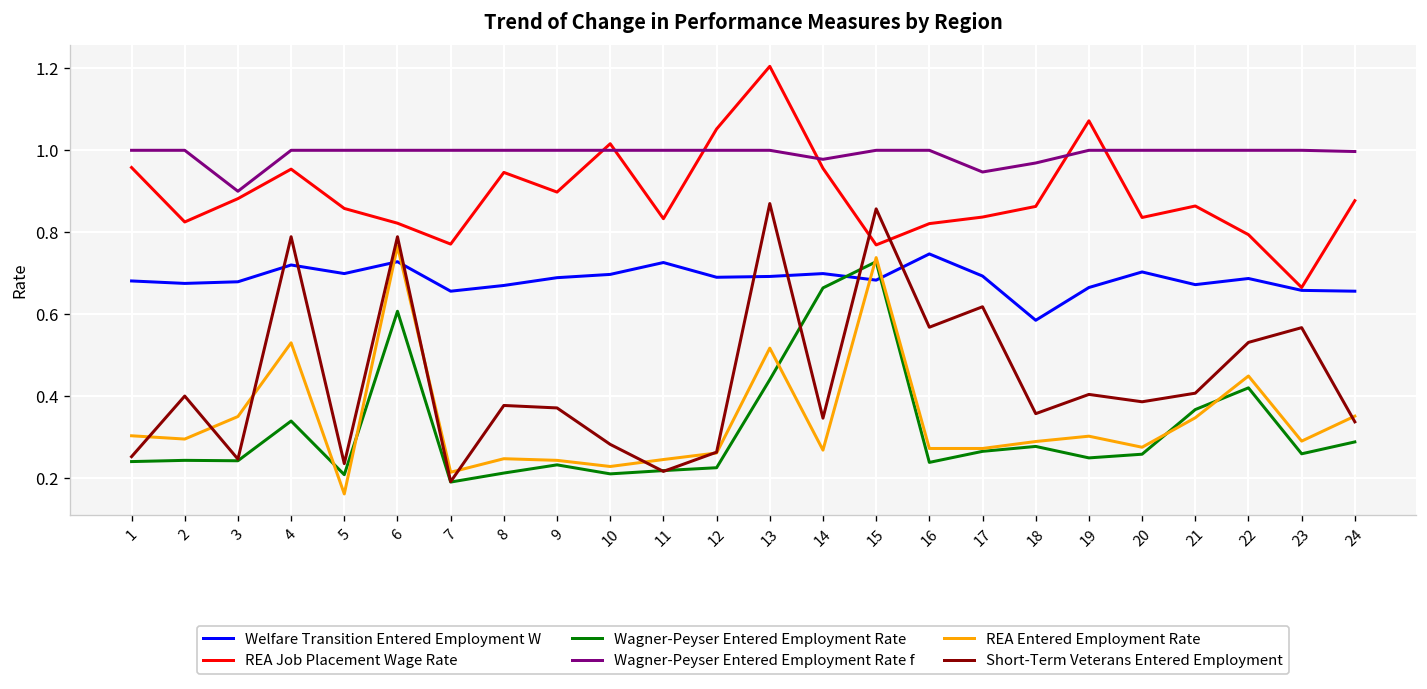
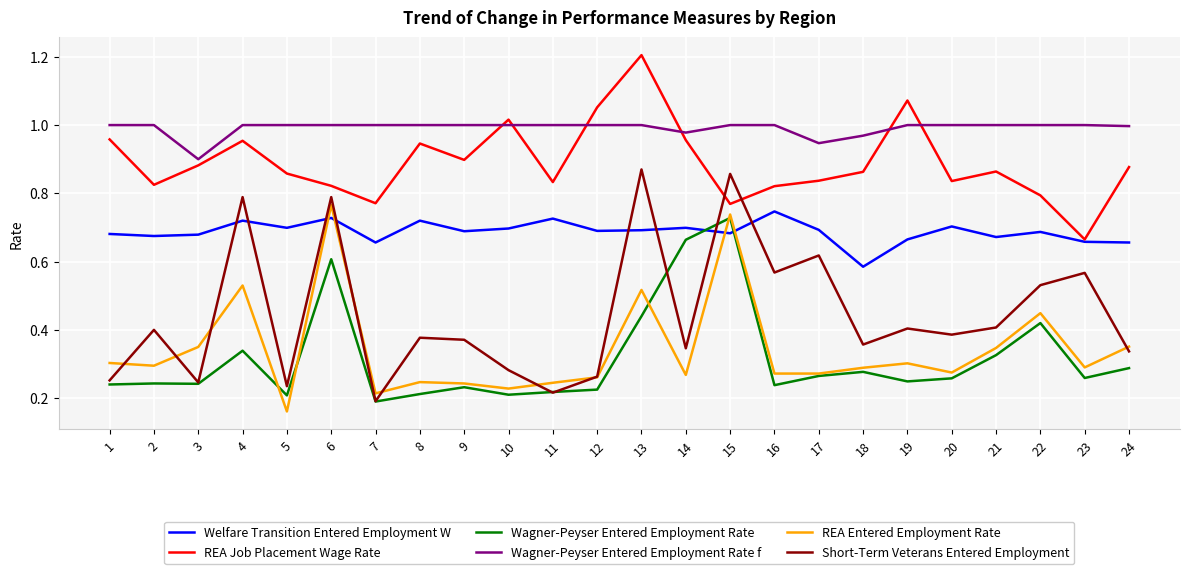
Welfare Transition Entered Employment W, 8: 0.67 -> 0.72
Wagner-Peyser Entered Employment Rate, 21: 0.37 -> 0.33
